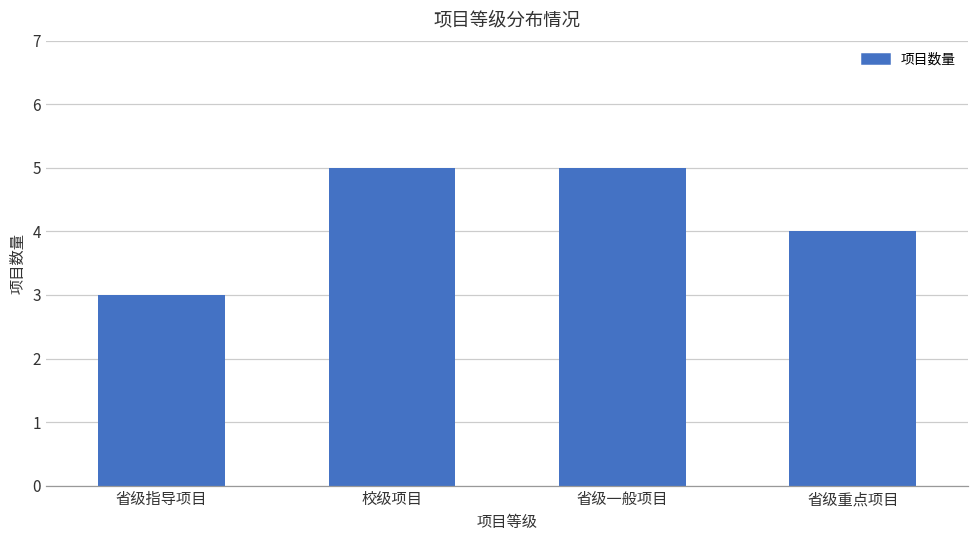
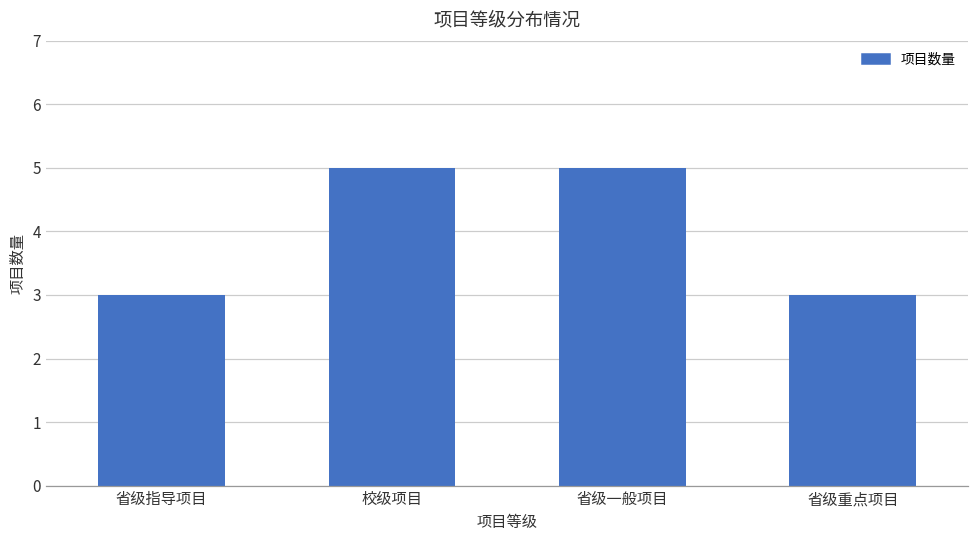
省级重点项目: 4 -> 3
